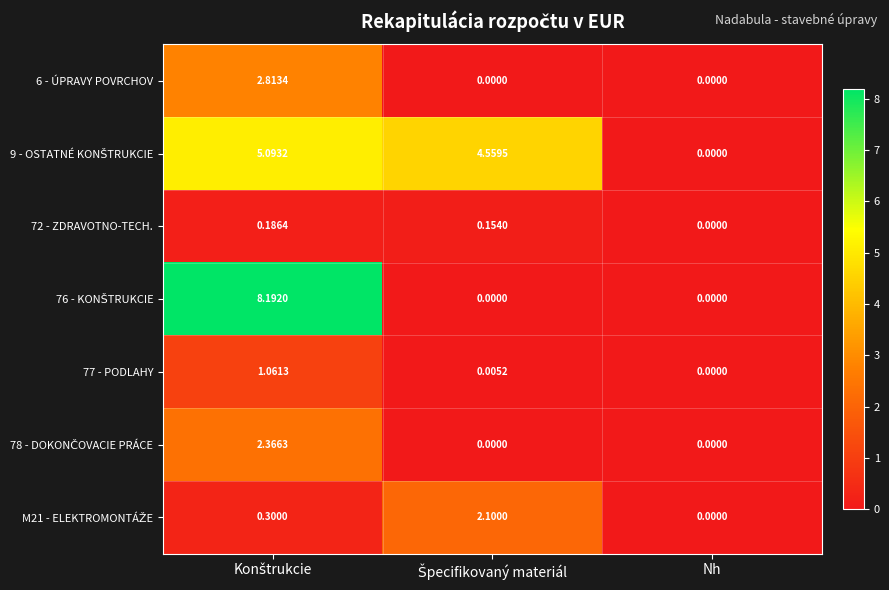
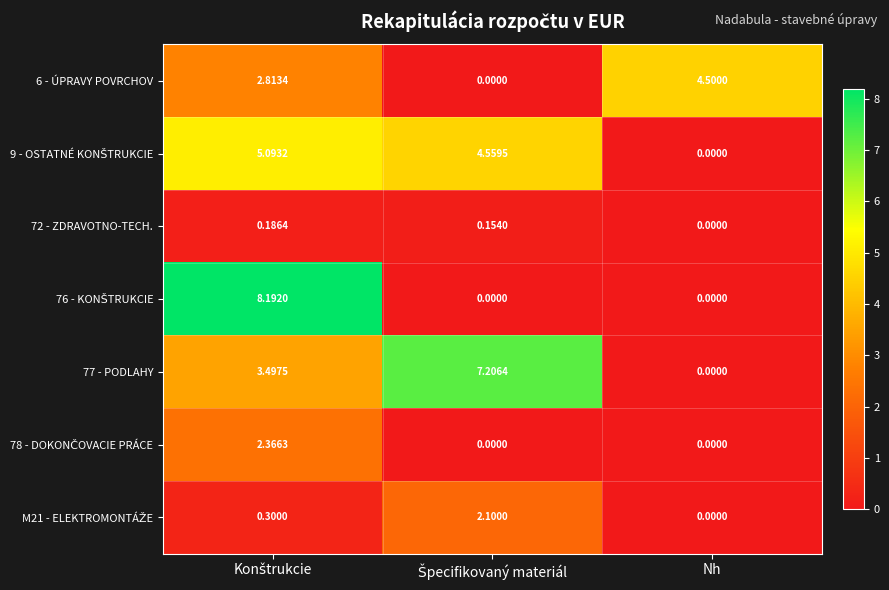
6 - ÚPRAVY POVRCHOV, Nh: 0.0000 -> 4.5000
77 - PODLAHY, Konštrukcie: 1.0613 -> 3.4975
77 - PODLAHY, Špecifikovaný materiál: 0.0052 -> 7.2064
